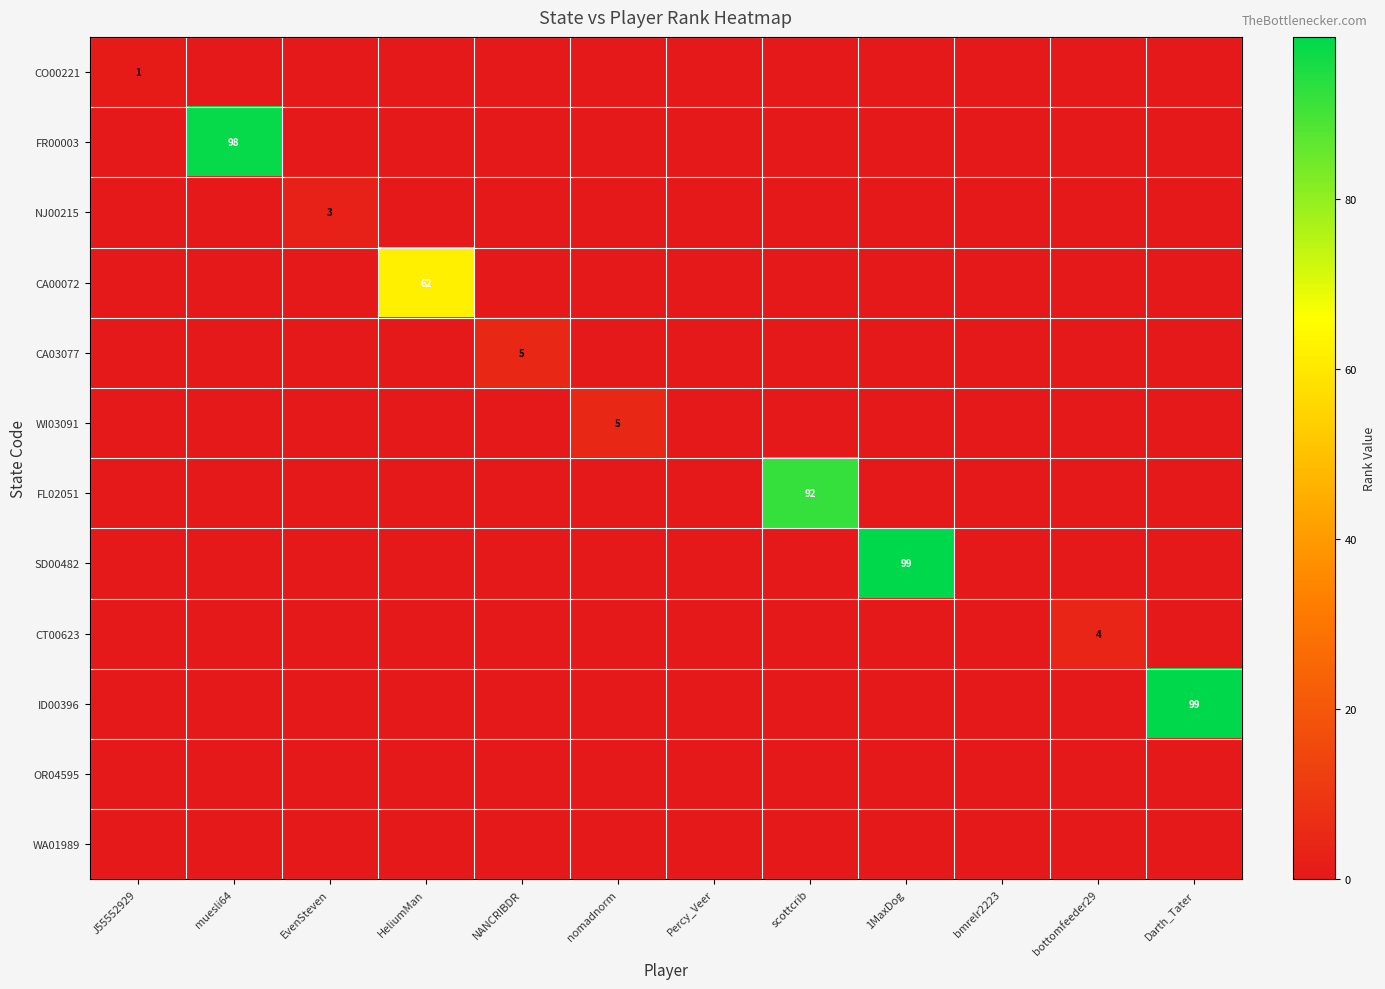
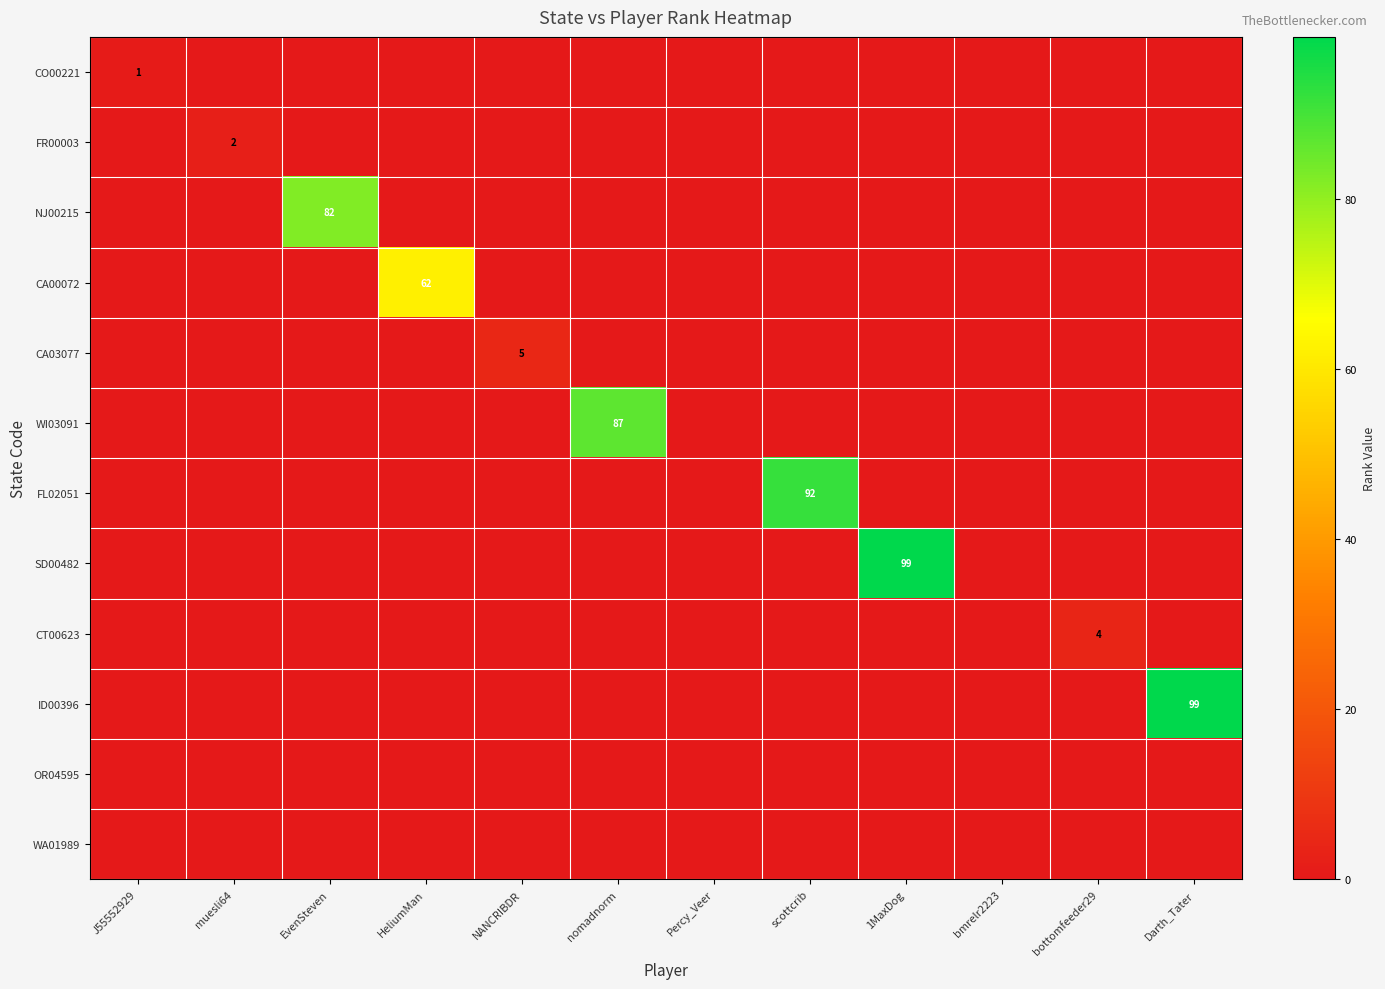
FR00003, muesli64: 98 -> 2
NJ00215, EvenSteven: 3 -> 82
WI03091, nomadnorm: 5 -> 87
